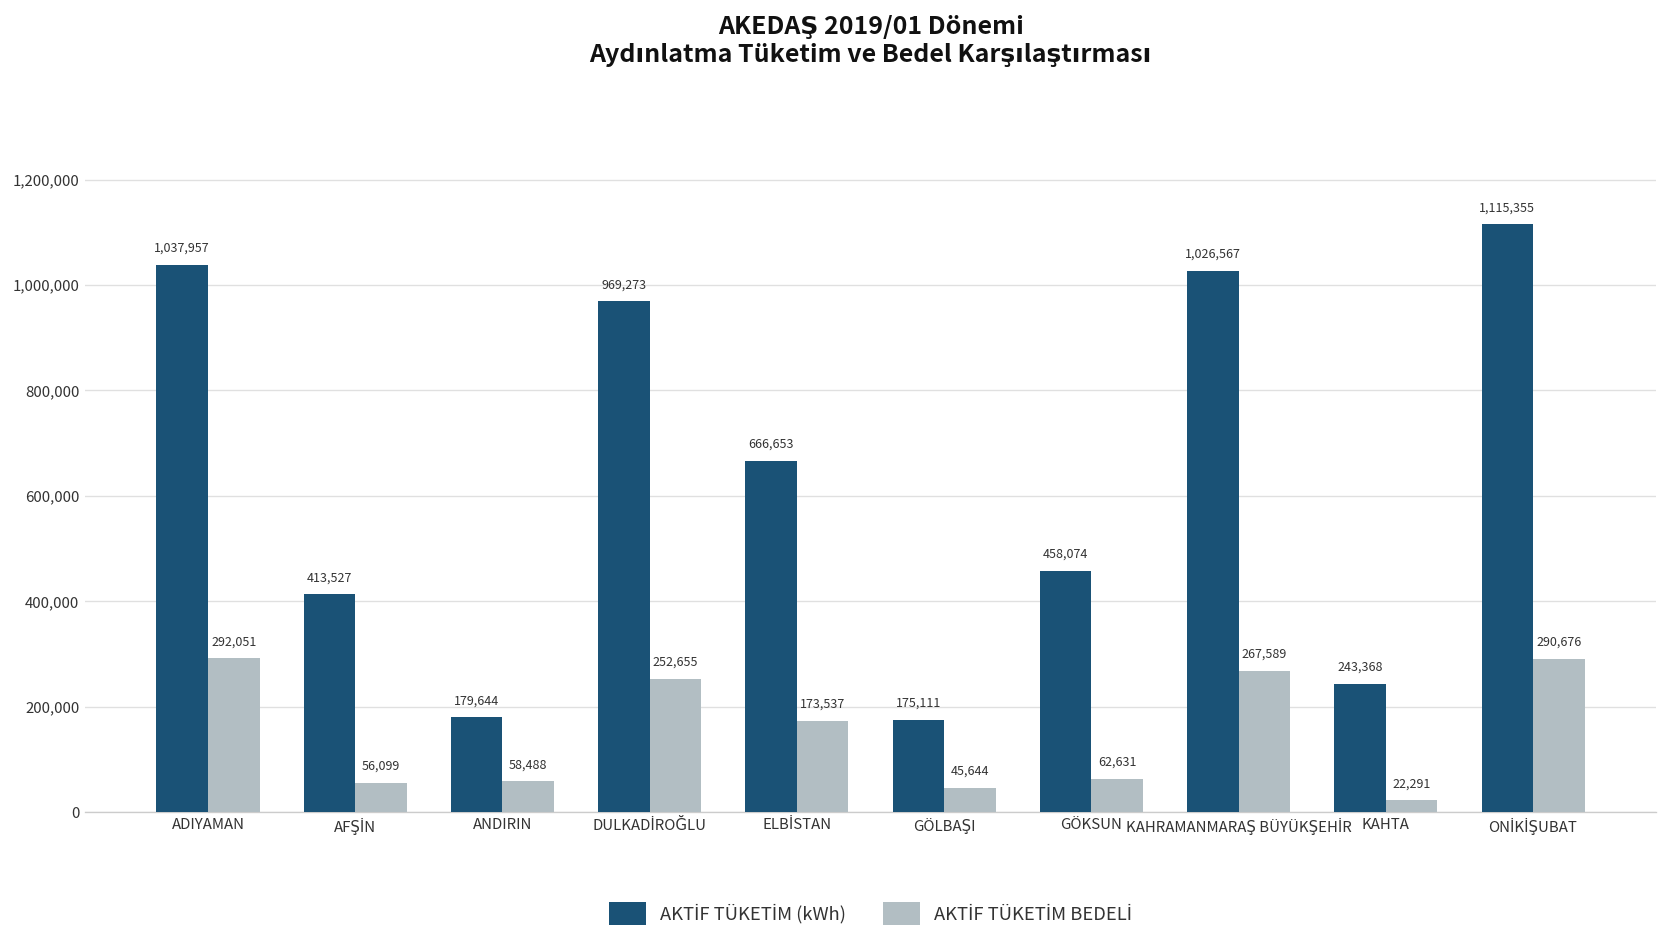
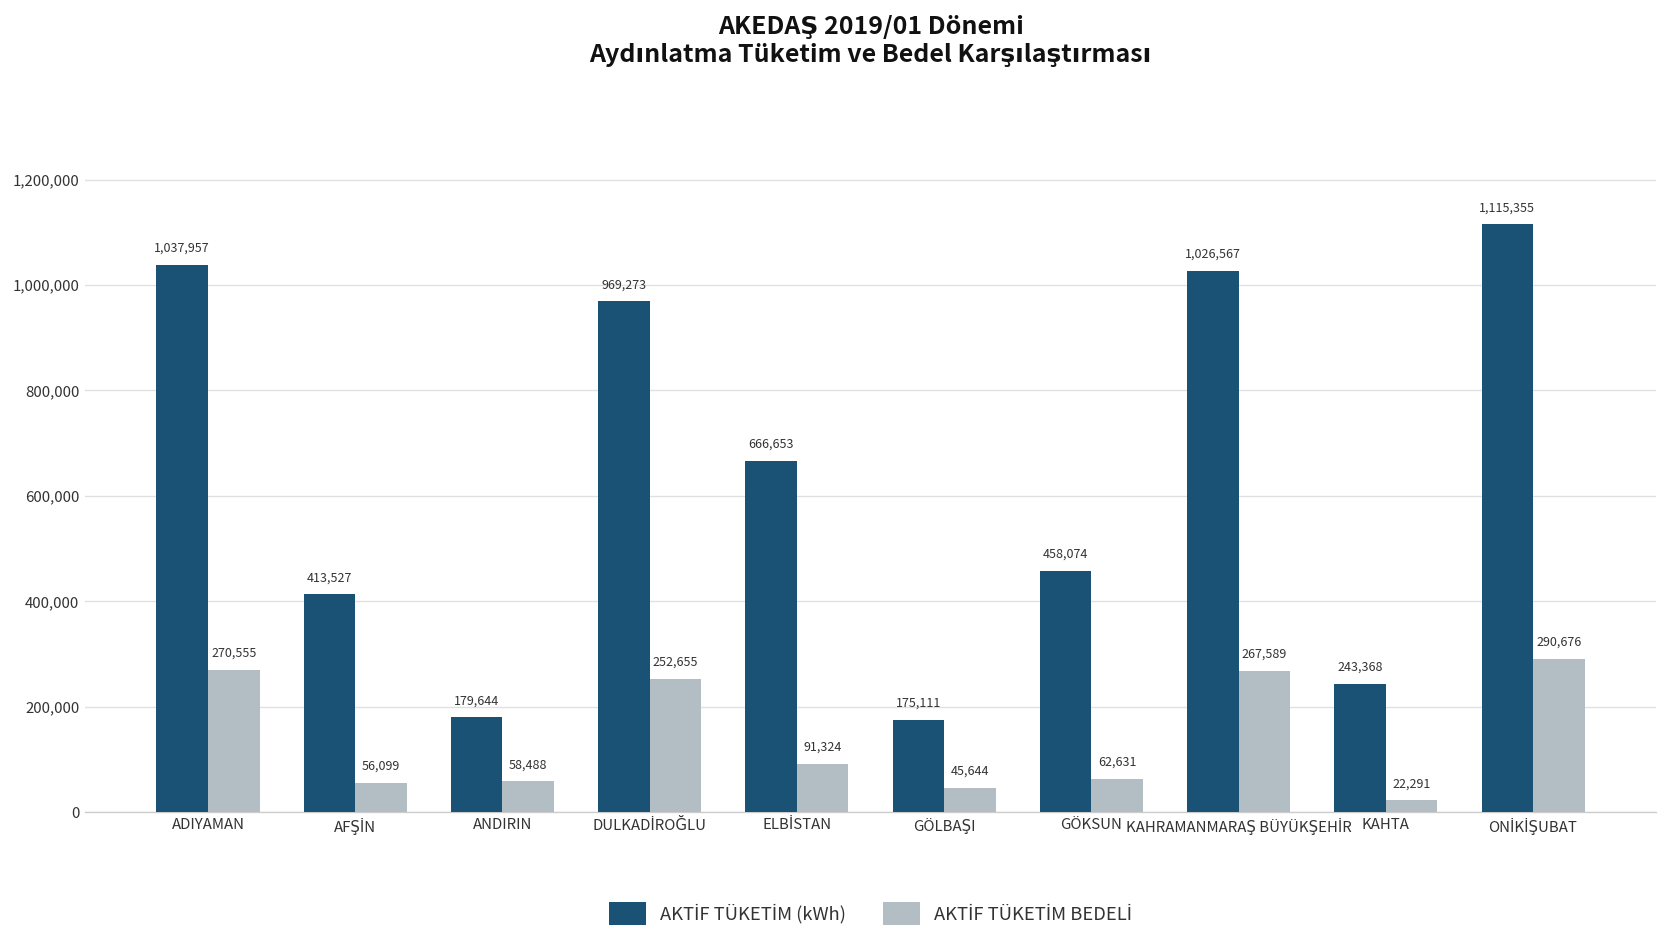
AKTİF TÜKETİM BEDELİ, ADIYAMAN: 292,051 -> 270,555
AKTİF TÜKETİM BEDELİ, ELBİSTAN: 173,537 -> 91,324
